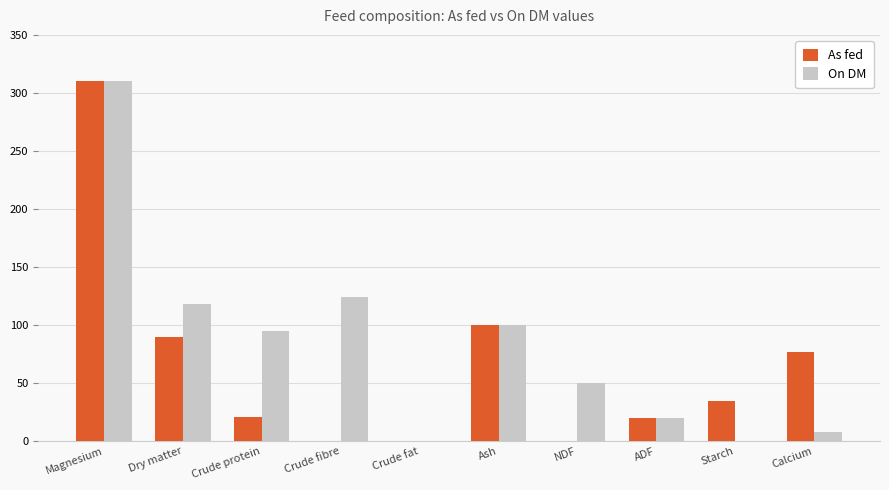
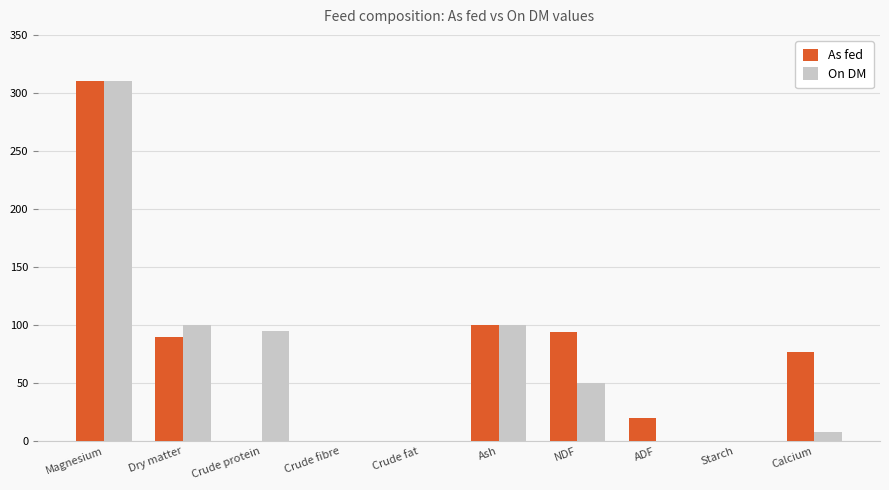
On DM, Dry matter: 118 -> 100
As fed, Crude protein: 21 -> 0
On DM, Crude fibre: 124 -> 0
As fed, NDF: 0 -> 94
On DM, ADF: 20 -> 0
As fed, Starch: 35 -> 0
